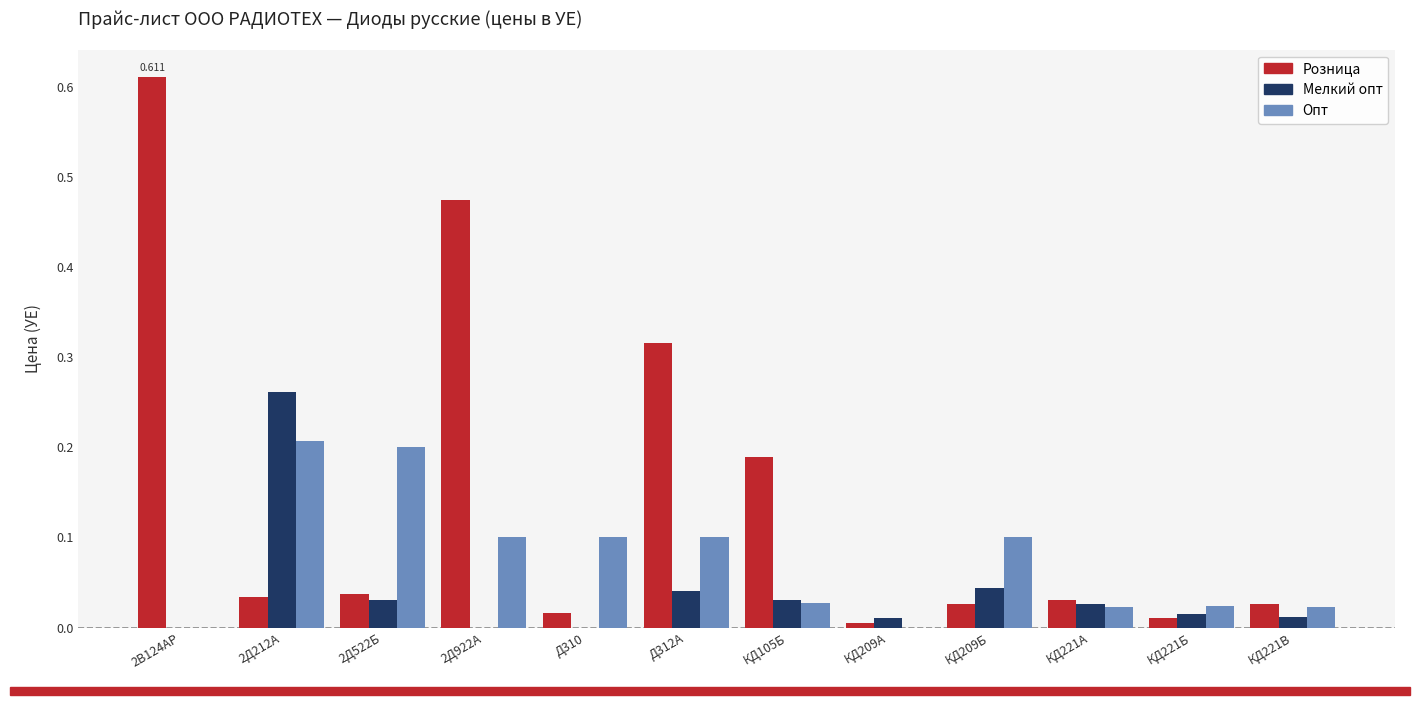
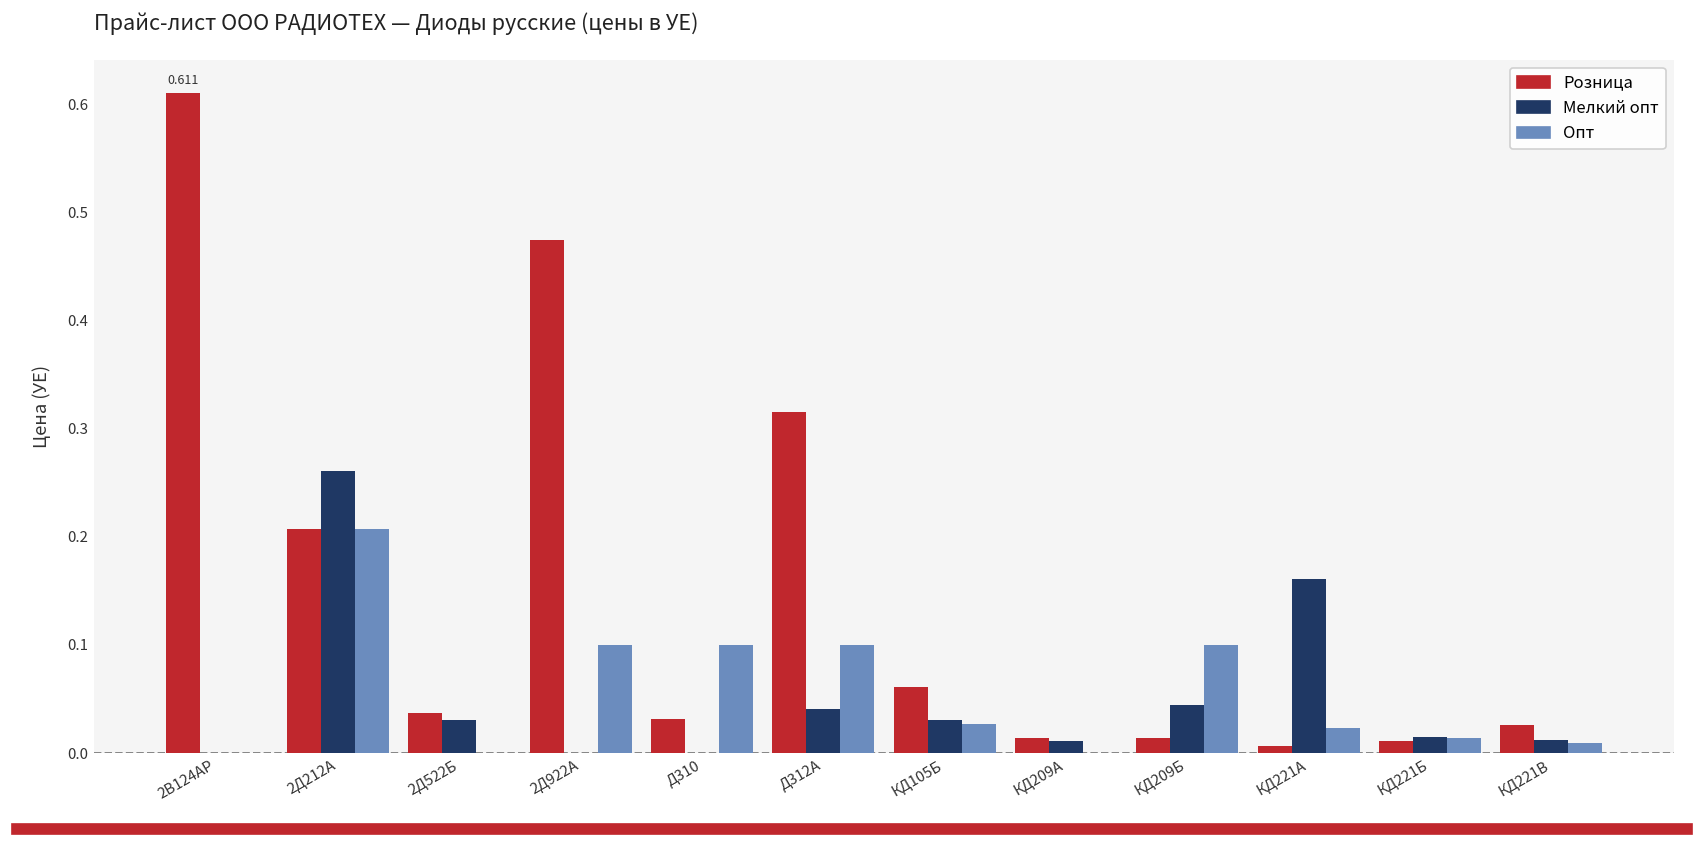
Розница, 2Д212А: 0.03 -> 0.21
Опт, 2Д522Б: 0.2 -> 0.0
Розница, Д310: 0.02 -> 0.03
Розница, КД105Б: 0.19 -> 0.06
Розница, КД209А: 0.00 -> 0.01
Розница, КД209Б: 0.03 -> 0.01
Розница, КД221А: 0.03 -> 0.01
Мелкий опт, КД221А: 0.03 -> 0.16
Опт, КД221Б: 0.02 -> 0.01
Опт, КД221В: 0.02 -> 0.01
